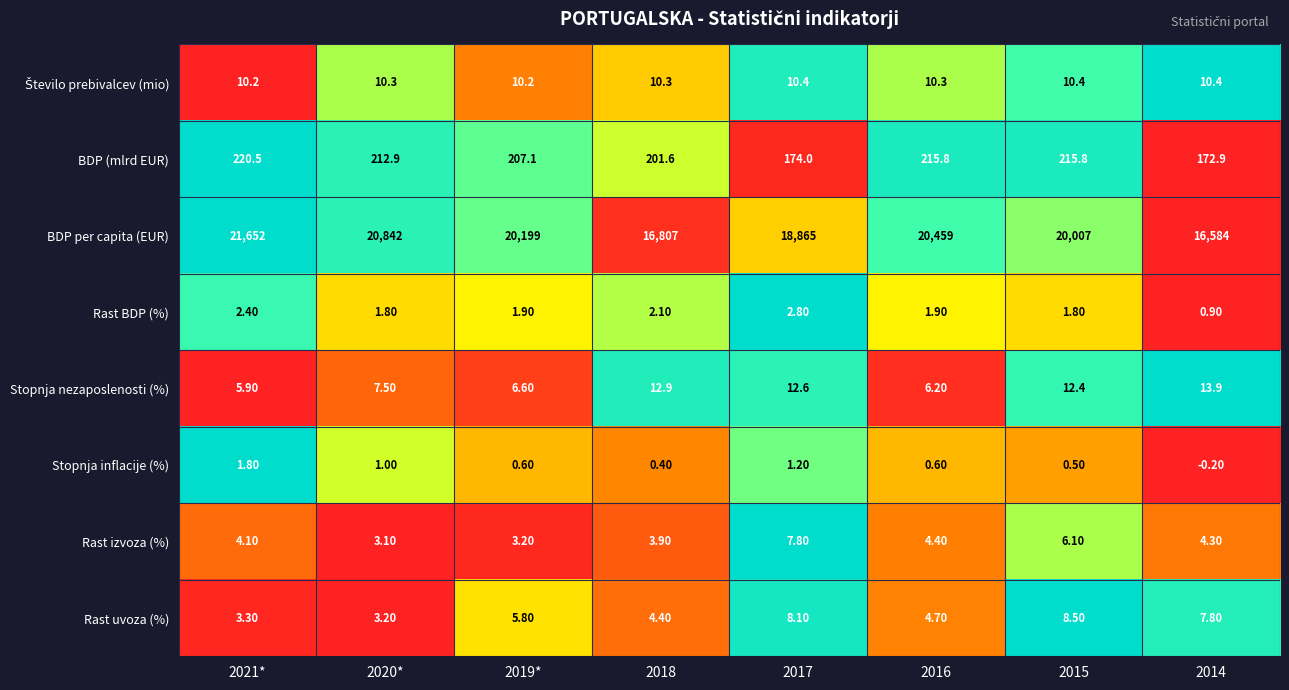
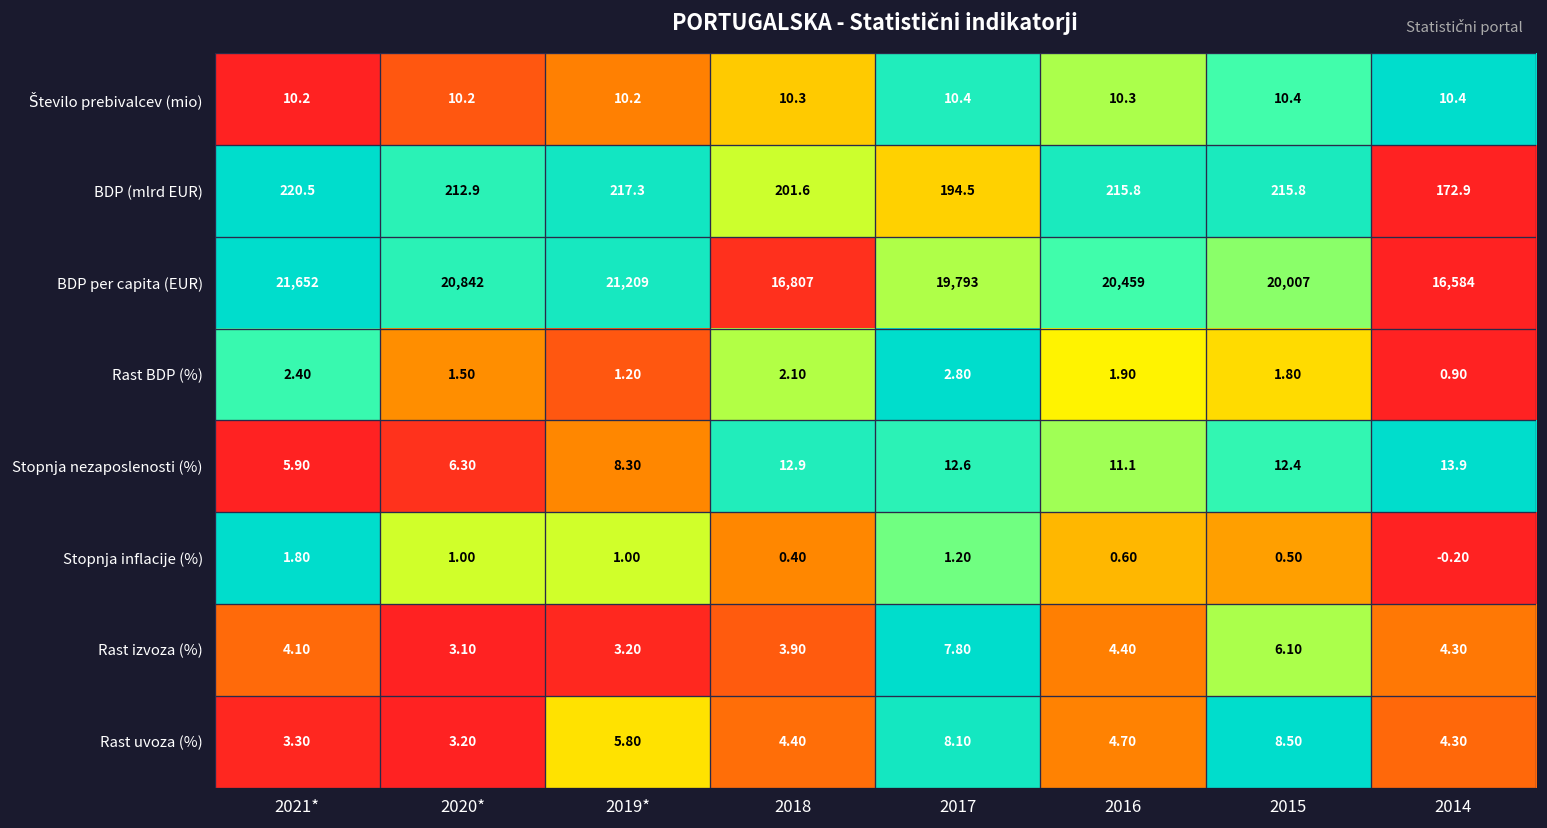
Število prebivalcev (mio), 2020*: 10.3 -> 10.2
BDP (mlrd EUR), 2019*: 207.1 -> 217.3
BDP (mlrd EUR), 2017: 174.0 -> 194.5
BDP per capita (EUR), 2019*: 20,199 -> 21,209
BDP per capita (EUR), 2017: 18,865 -> 19,793
Rast BDP (%), 2020*: 1.80 -> 1.50
Rast BDP (%), 2019*: 1.90 -> 1.20
Stopnja nezaposlenosti (%), 2020*: 7.50 -> 6.30
Stopnja nezaposlenosti (%), 2019*: 6.60 -> 8.30
Stopnja nezaposlenosti (%), 2016: 6.20 -> 11.1
Stopnja inflacije (%), 2019*: 0.60 -> 1.00
Rast uvoza (%), 2014: 7.80 -> 4.30
